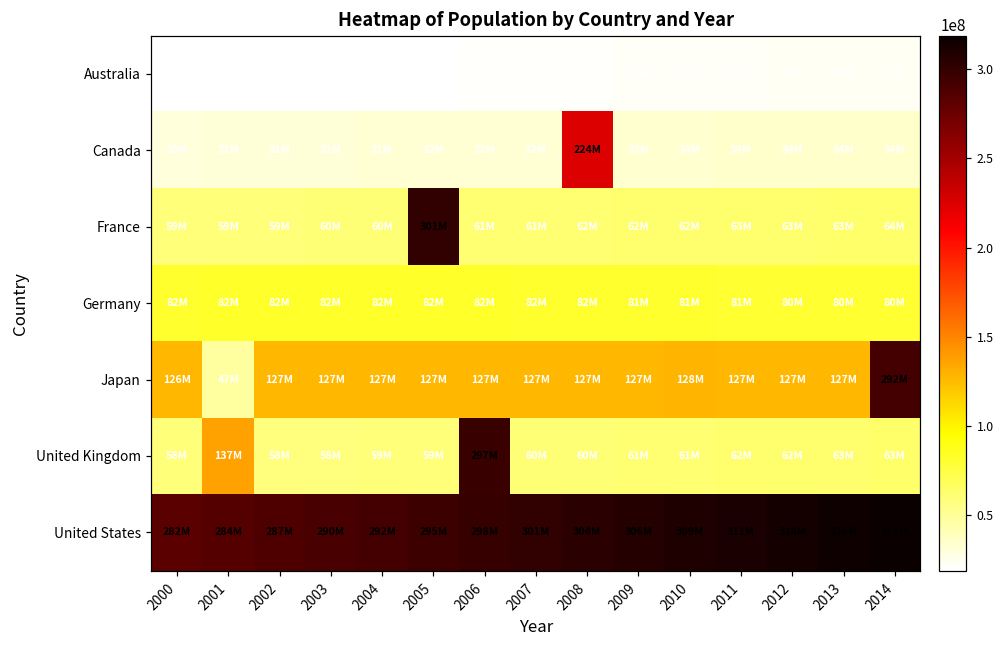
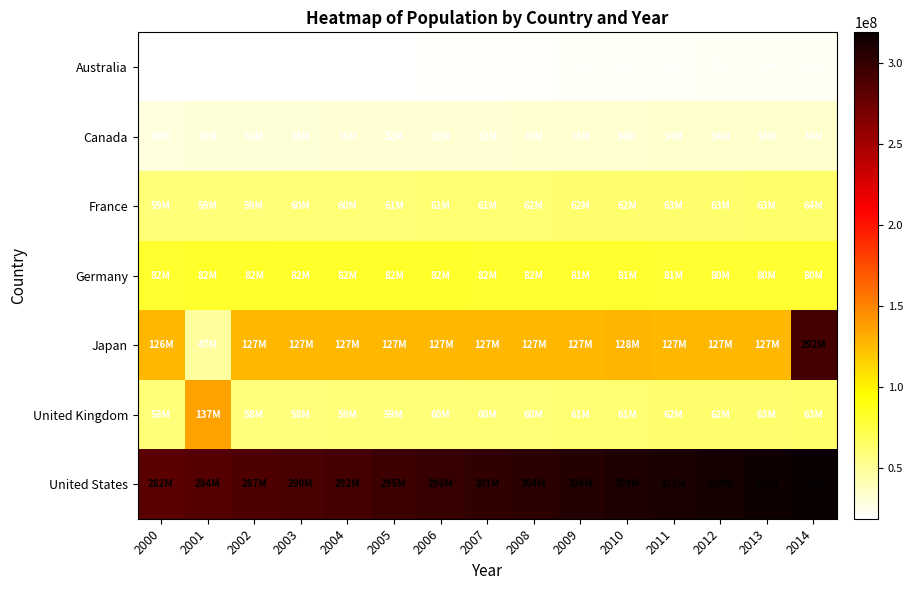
Canada, 2008: 224M -> 33M
France, 2005: 301M -> 61M
United Kingdom, 2006: 297M -> 60M
